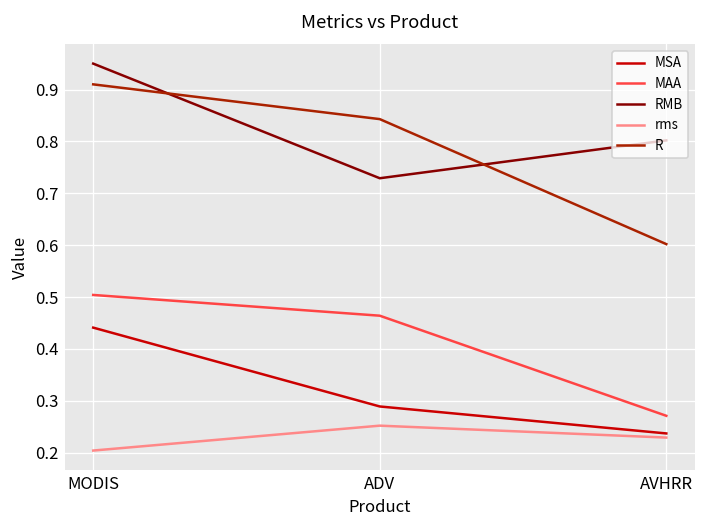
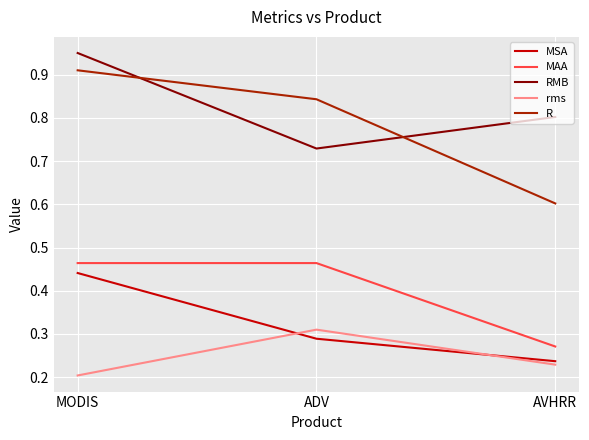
MAA, MODIS: 0.50 -> 0.46
rms, ADV: 0.25 -> 0.31
